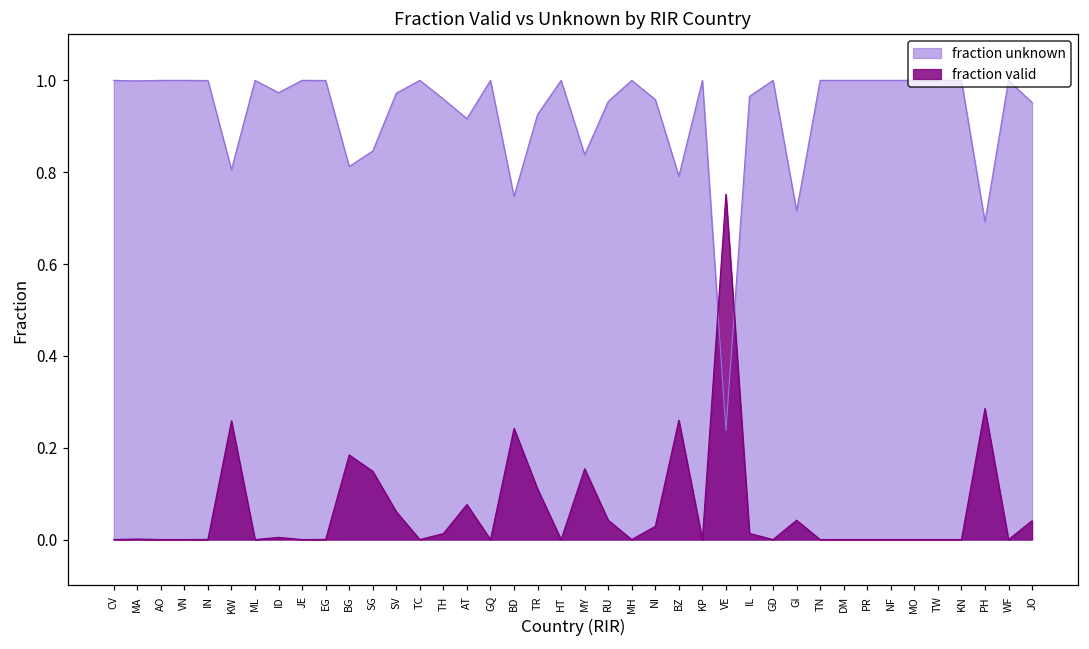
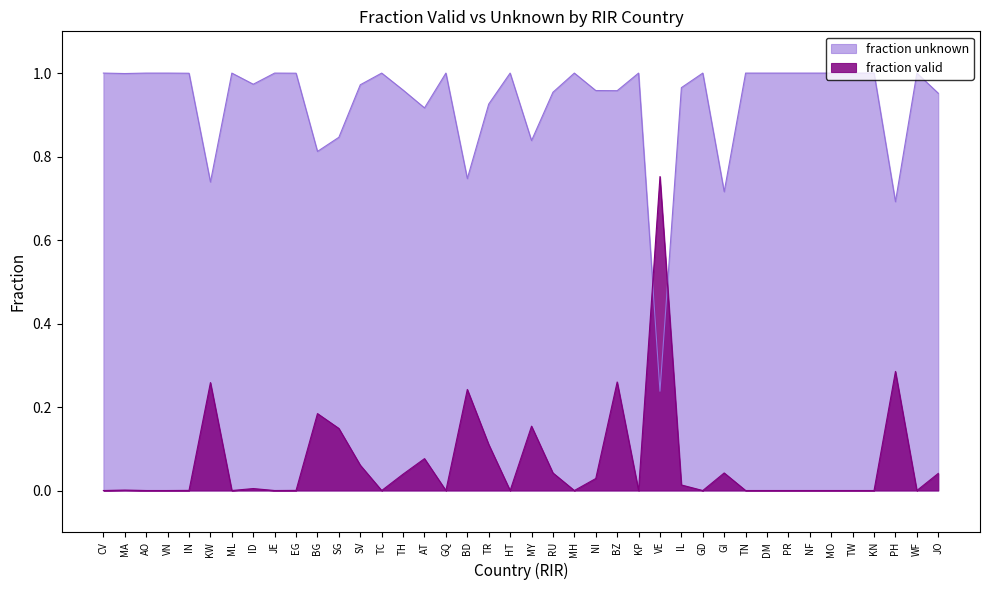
fraction unknown, KW: 0.81 -> 0.74
fraction valid, TH: 0.01 -> 0.04
fraction unknown, BZ: 0.79 -> 0.96
